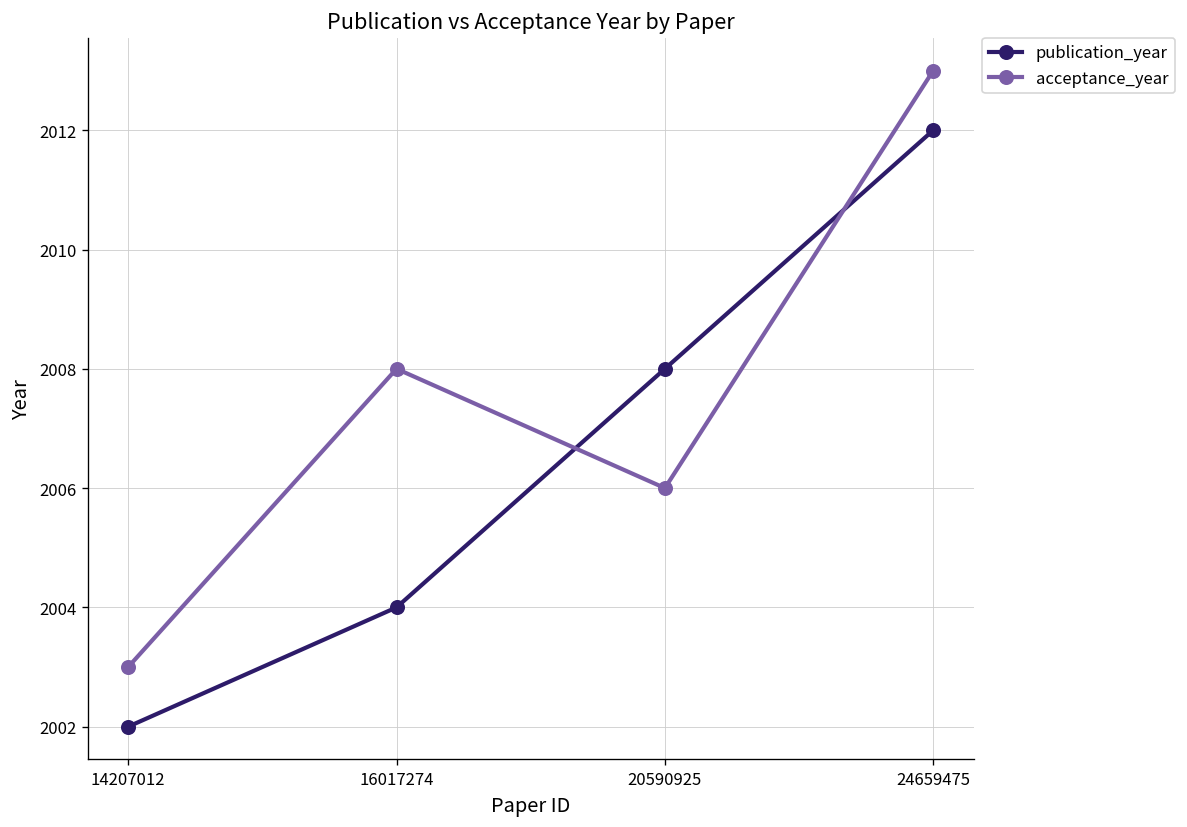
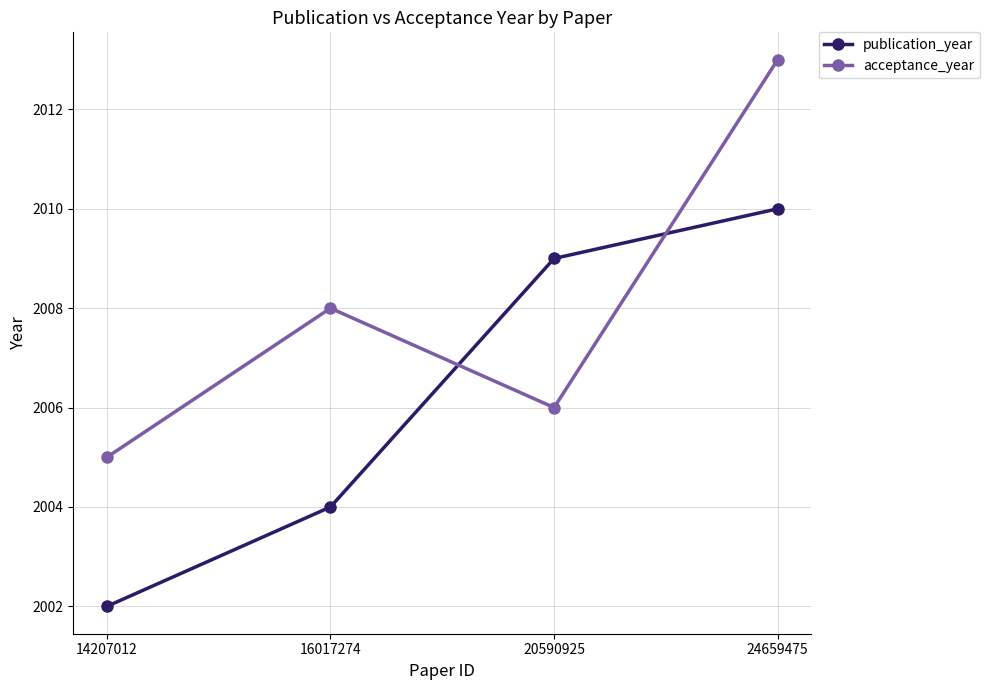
acceptance_year, 14207012: 2003 -> 2005
publication_year, 20590925: 2008 -> 2009
publication_year, 24659475: 2012 -> 2010
